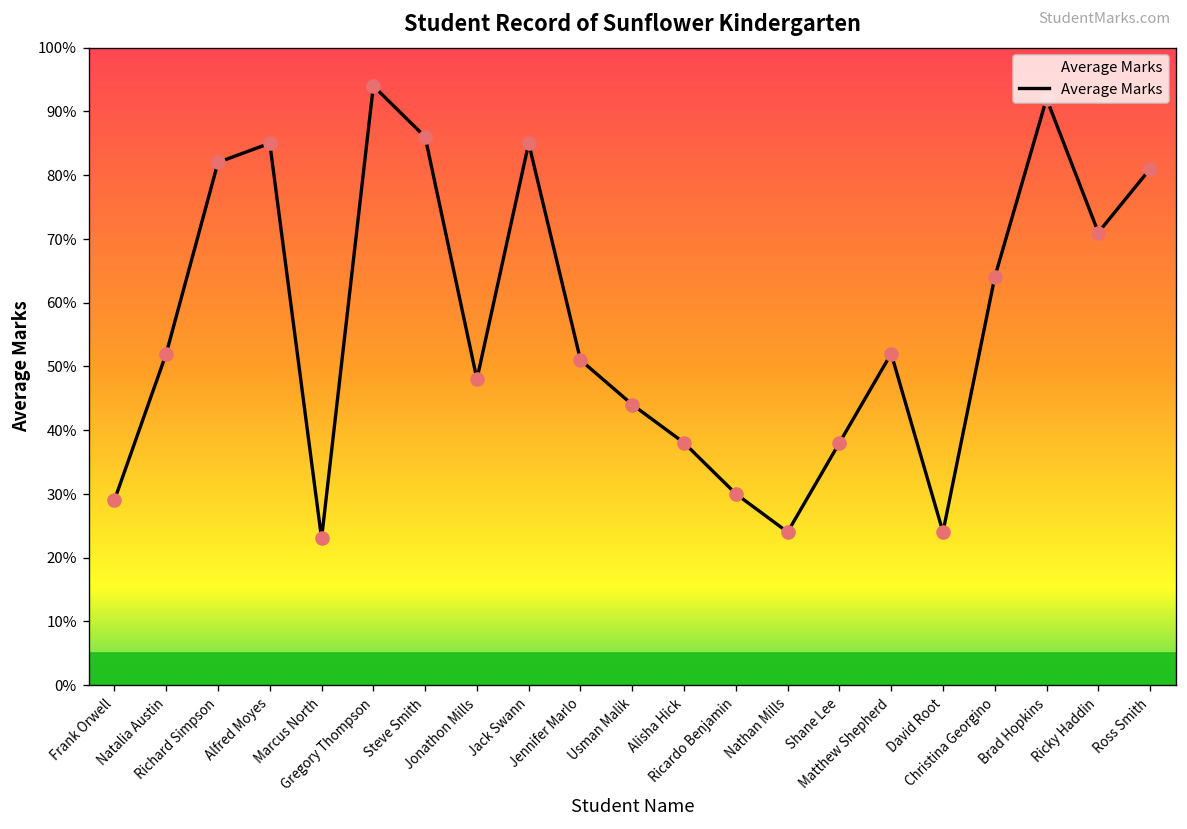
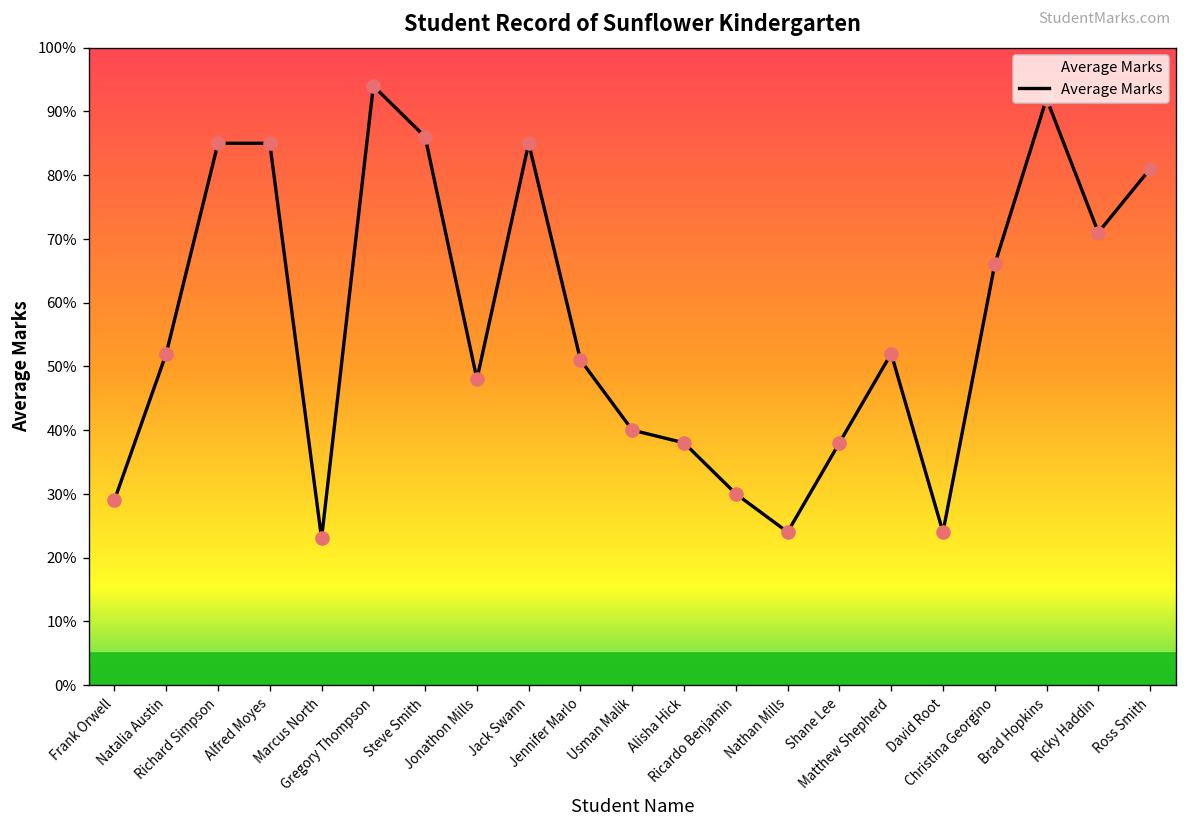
Richard Simpson: 82% -> 85%
Usman Malik: 44% -> 40%
Christina Georgino: 64% -> 66%
